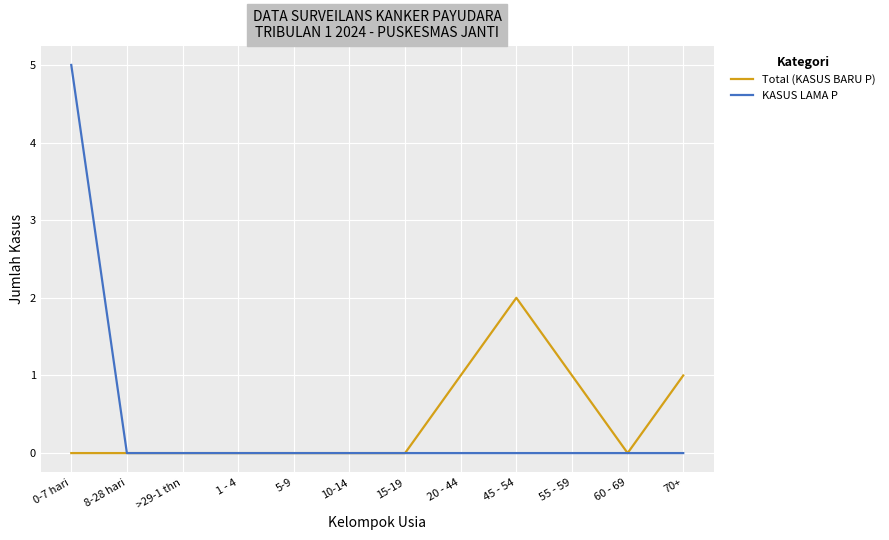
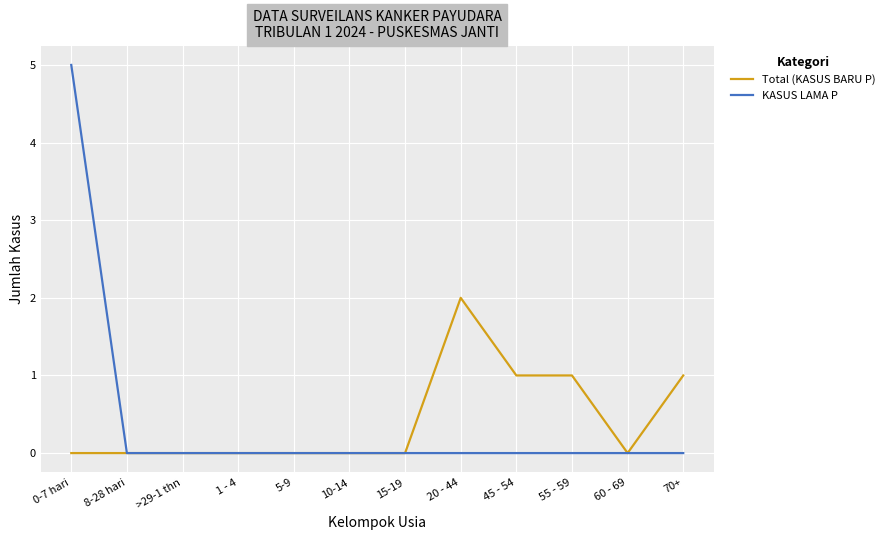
Total (KASUS BARU P), 20 - 44: 1 -> 2
Total (KASUS BARU P), 45 - 54: 2 -> 1
